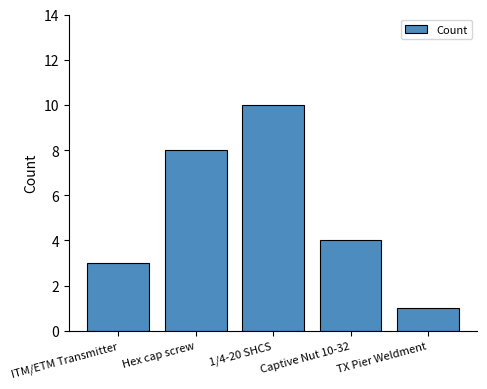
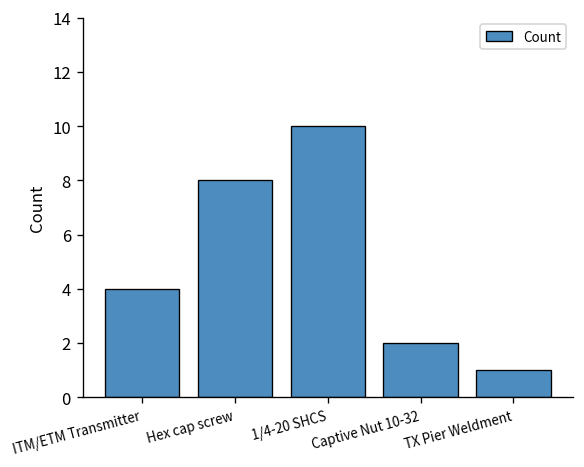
ITM/ETM Transmitter: 3 -> 4
Captive Nut 10-32: 4 -> 2
